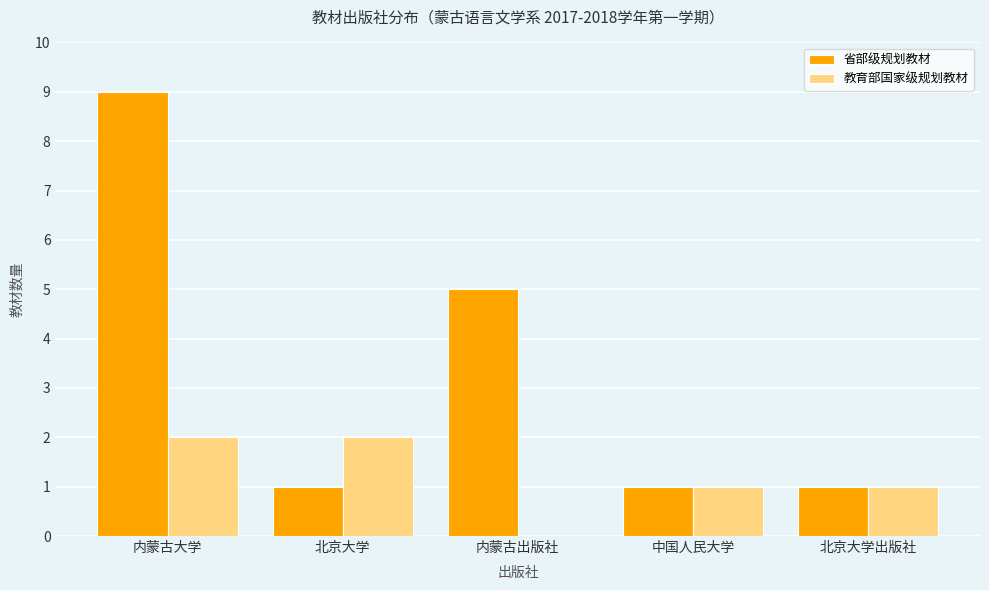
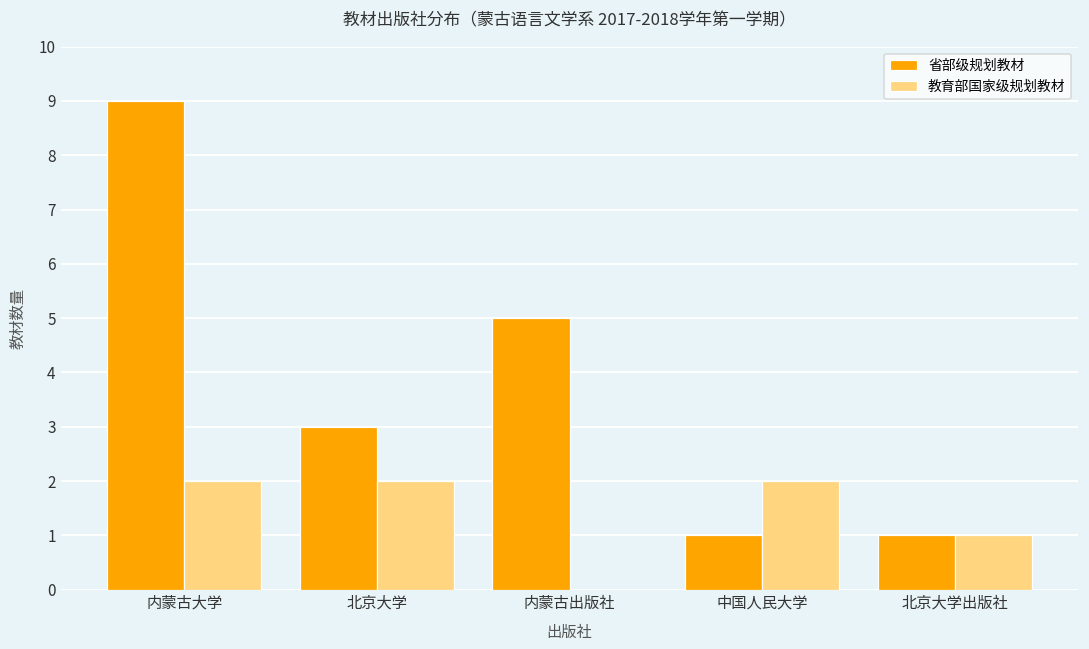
省部级规划教材, 北京大学: 1 -> 3
教育部国家级规划教材, 中国人民大学: 1 -> 2
